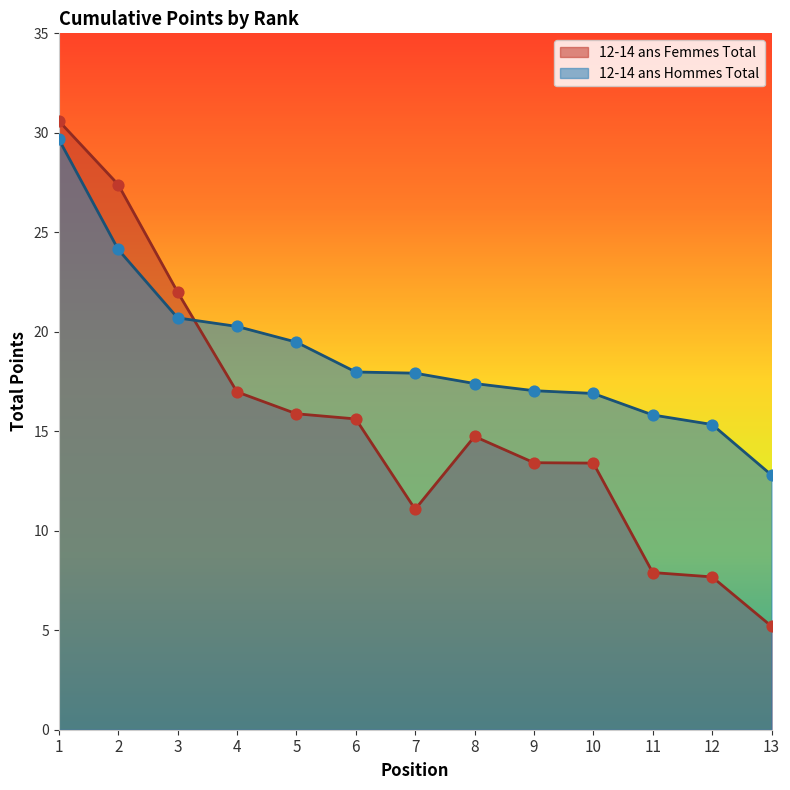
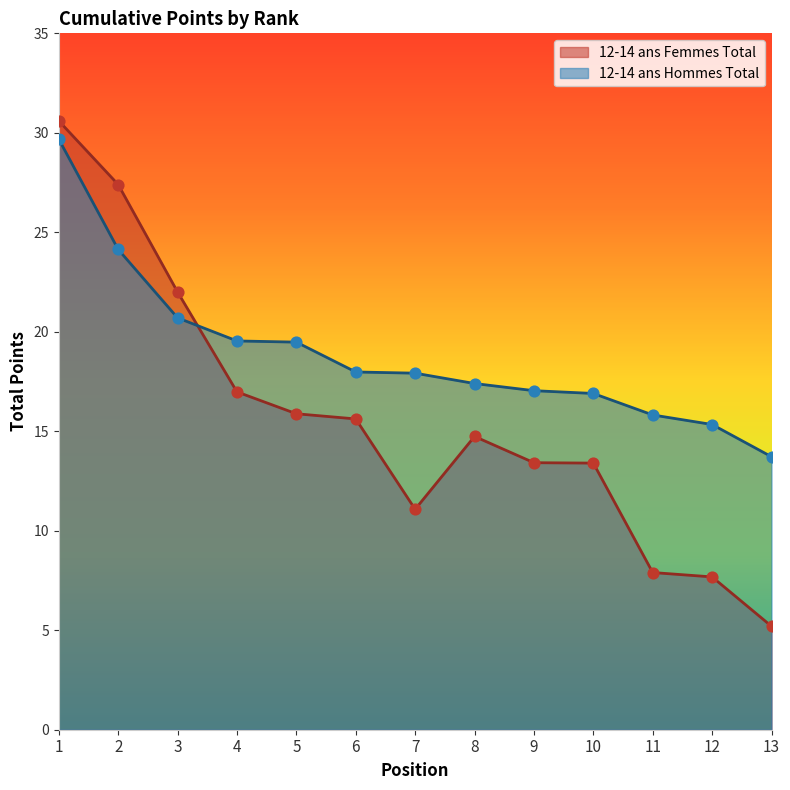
12-14 ans Hommes Total, 4: 20.3 -> 19.5
12-14 ans Hommes Total, 13: 12.8 -> 13.7
